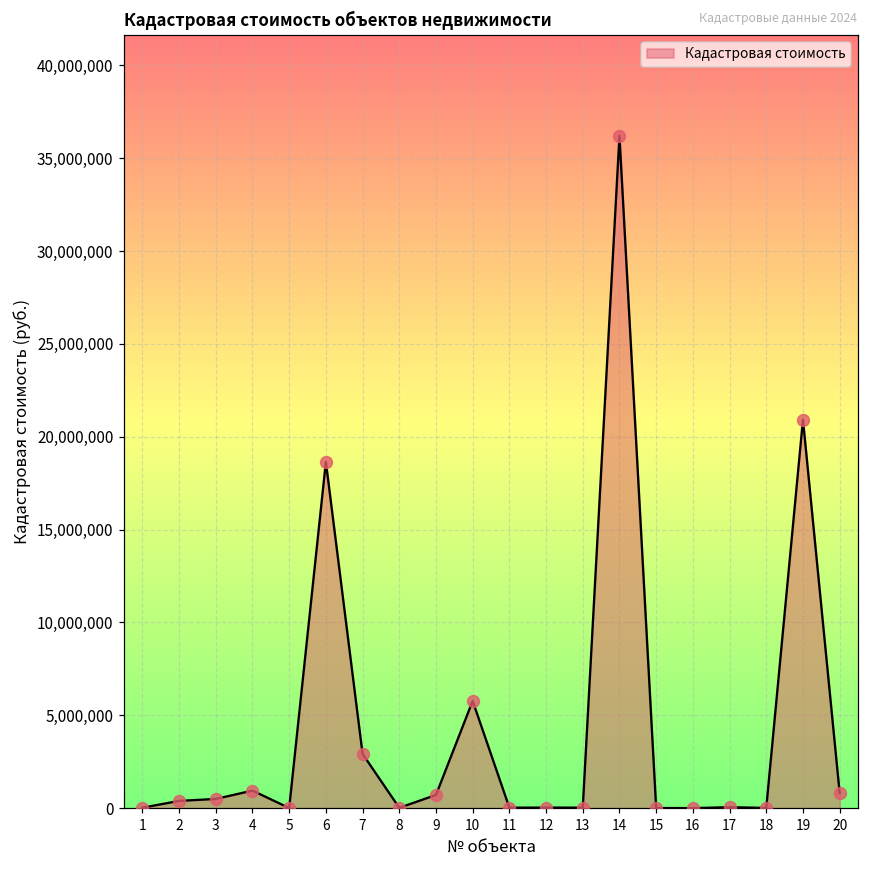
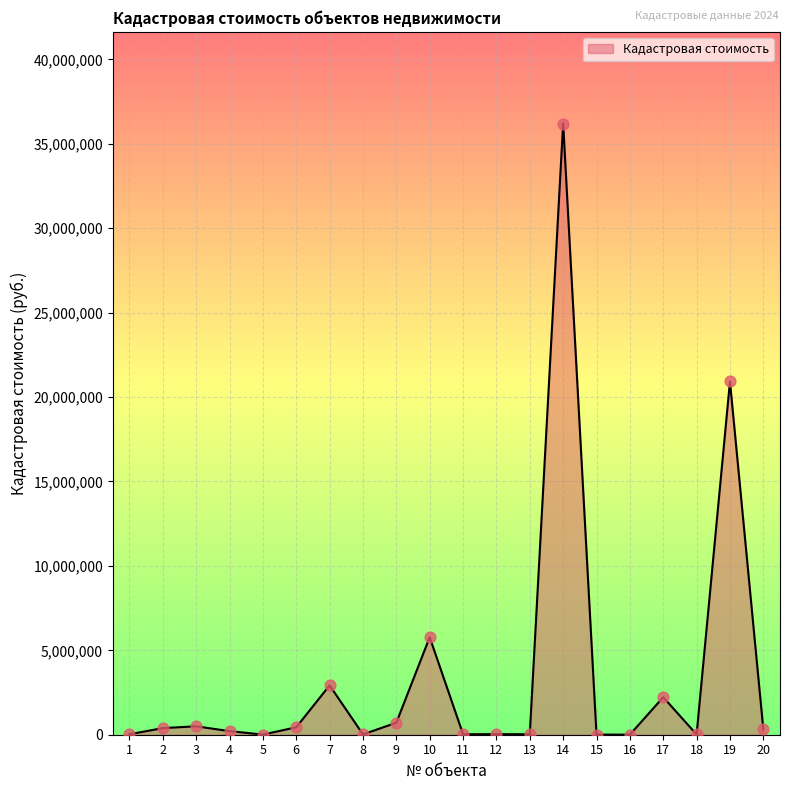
4: 900,000 -> 200,000
6: 18,600,000 -> 400,000
17: 100,000 -> 2,200,000
20: 800,000 -> 300,000
